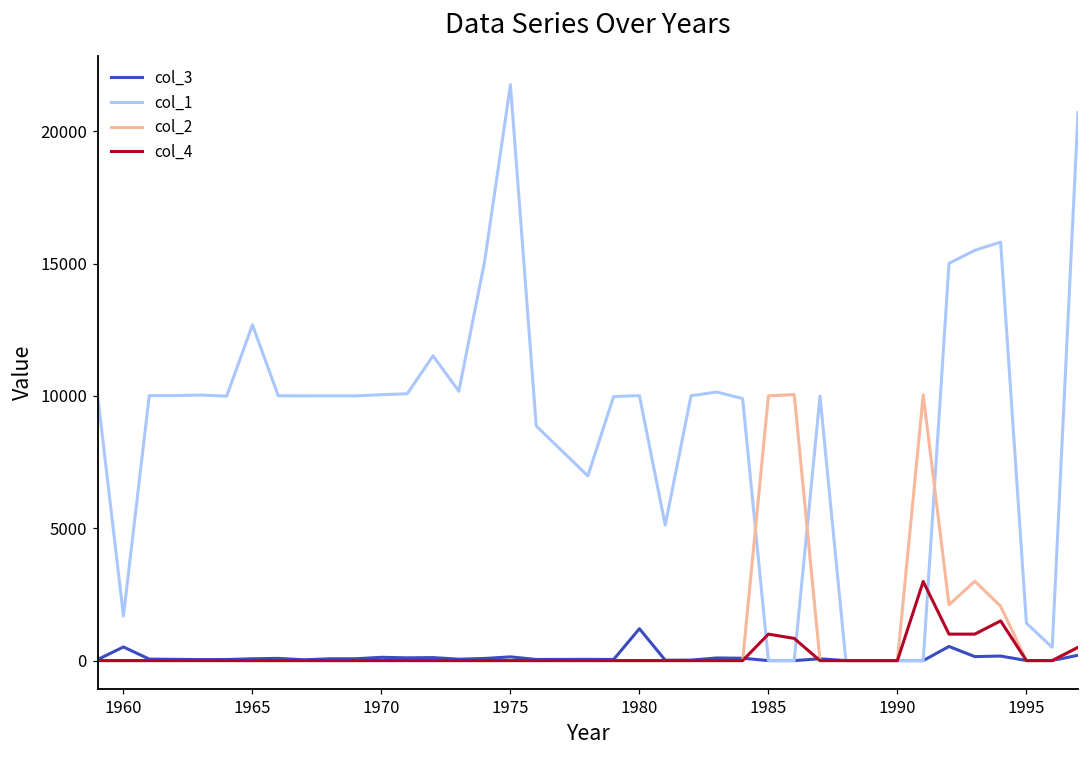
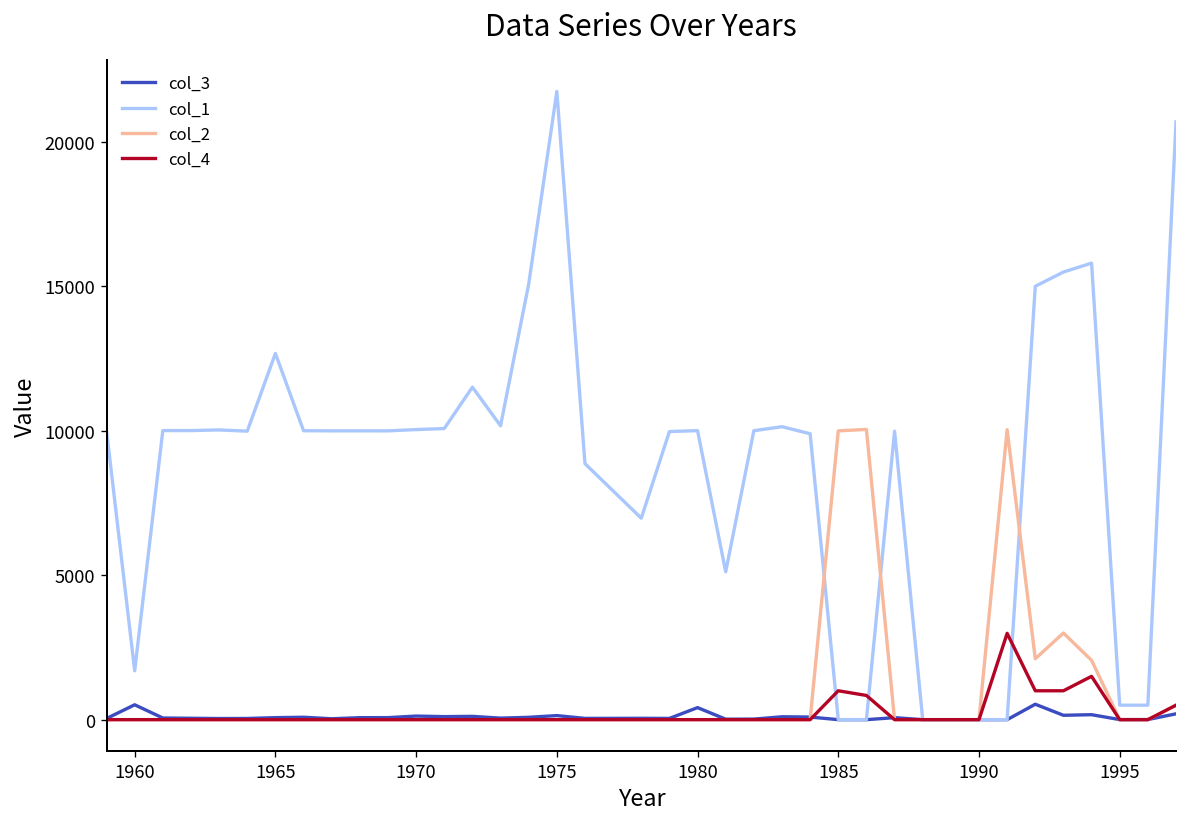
col_3, 1980: 1200 -> 400
col_1, 1995: 1400 -> 500
